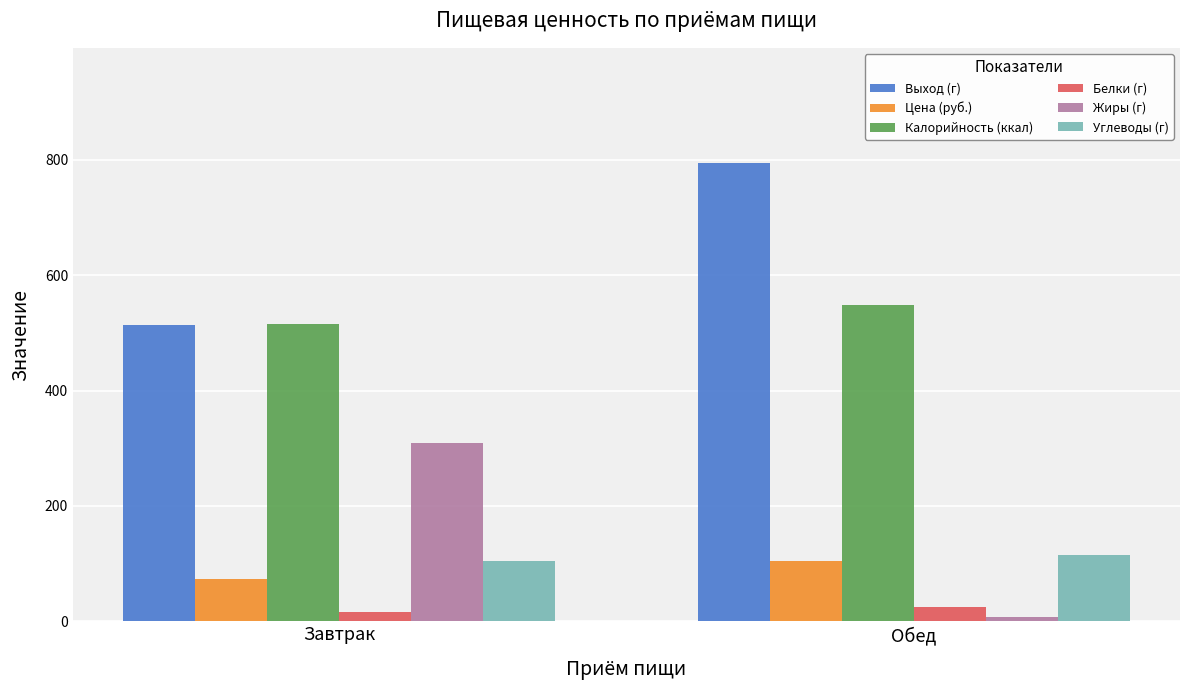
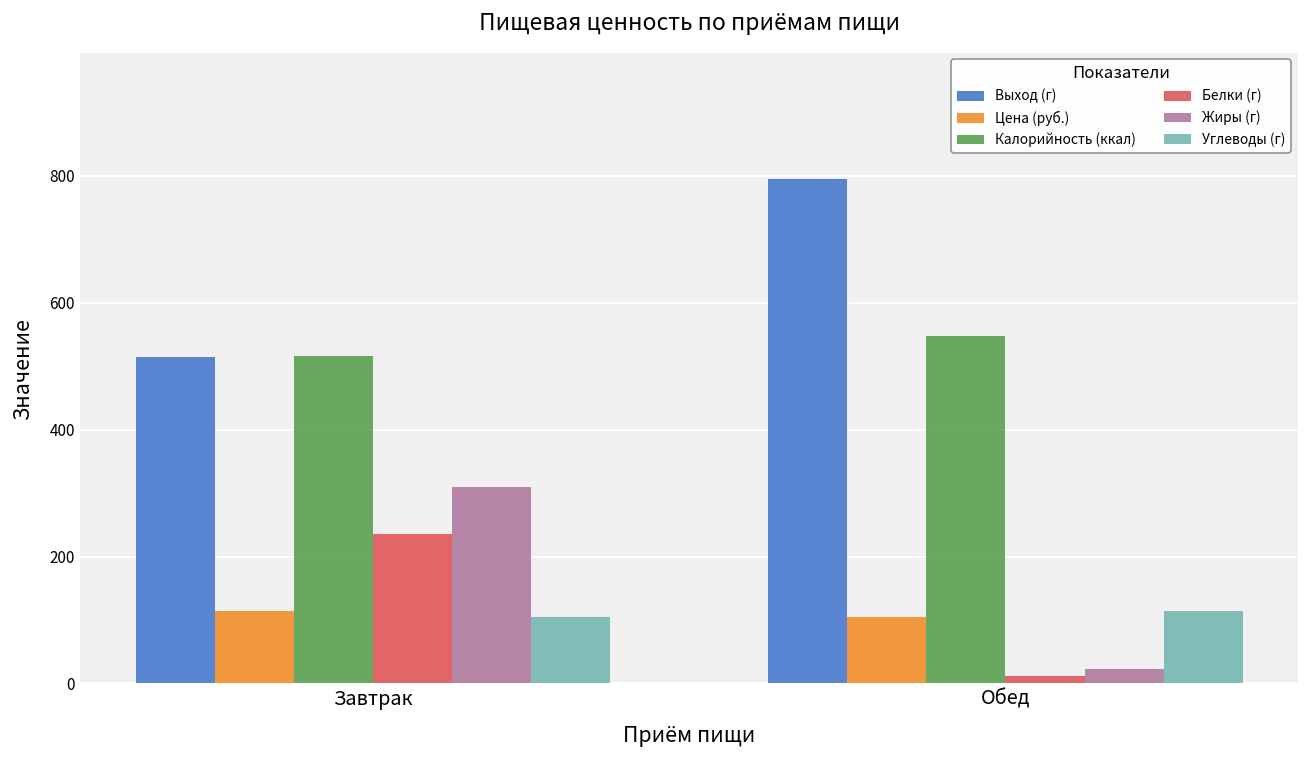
Цена (руб.), Завтрак: 70 -> 110
Белки (г), Завтрак: 20 -> 240
Белки (г), Обед: 30 -> 10
Жиры (г), Обед: 10 -> 20
